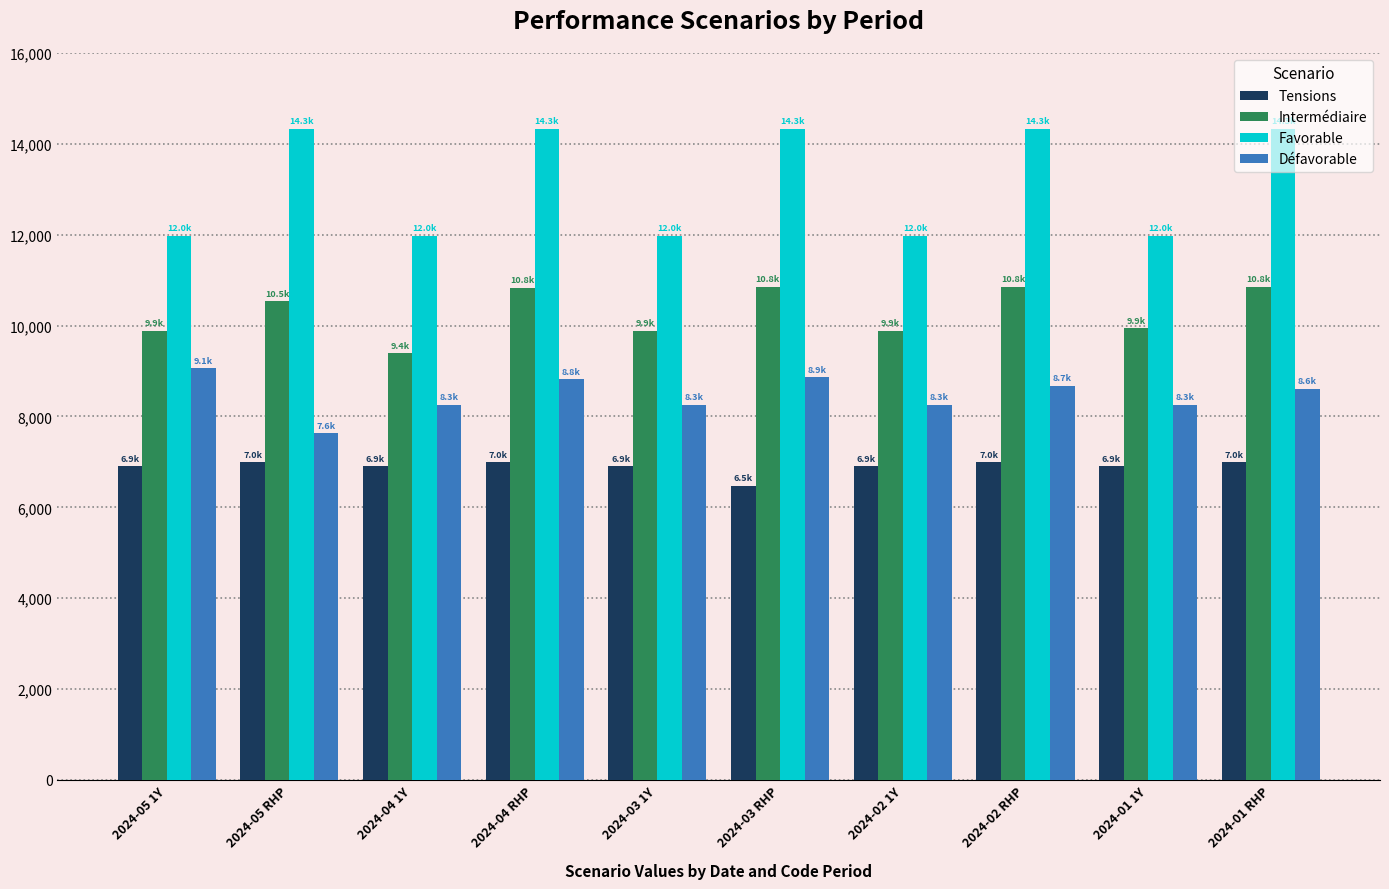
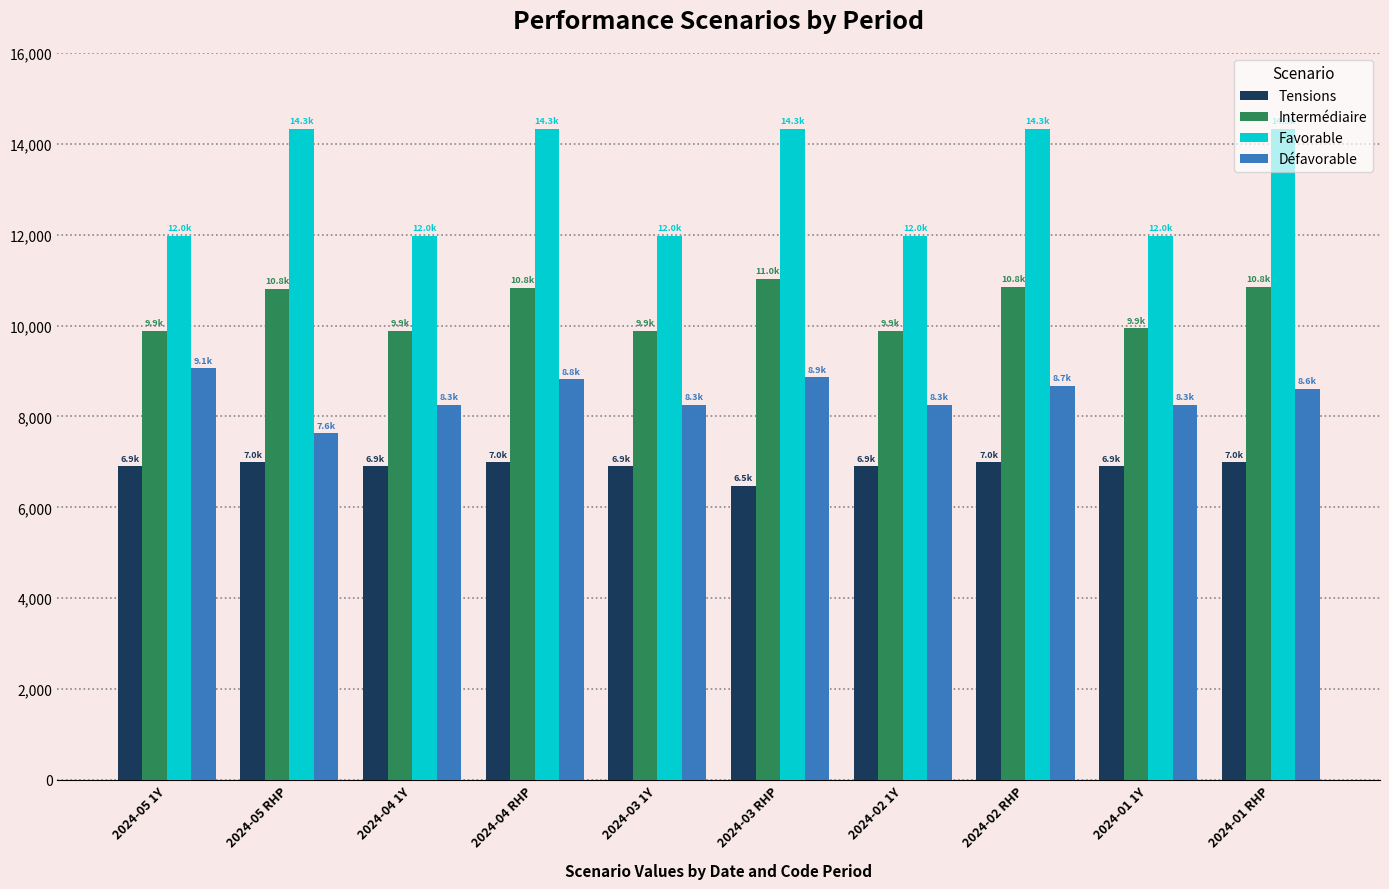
Intermédiaire, 2024-05 RHP: 10.5k -> 10.8k
Intermédiaire, 2024-04 1Y: 9.4k -> 9.9k
Intermédiaire, 2024-03 RHP: 10.8k -> 11.0k
